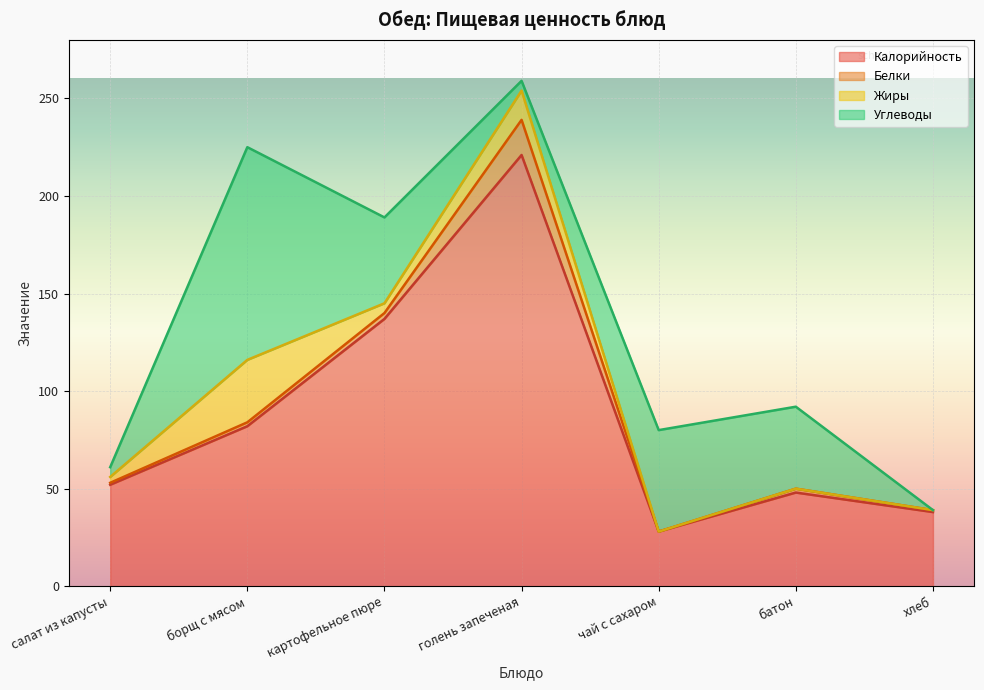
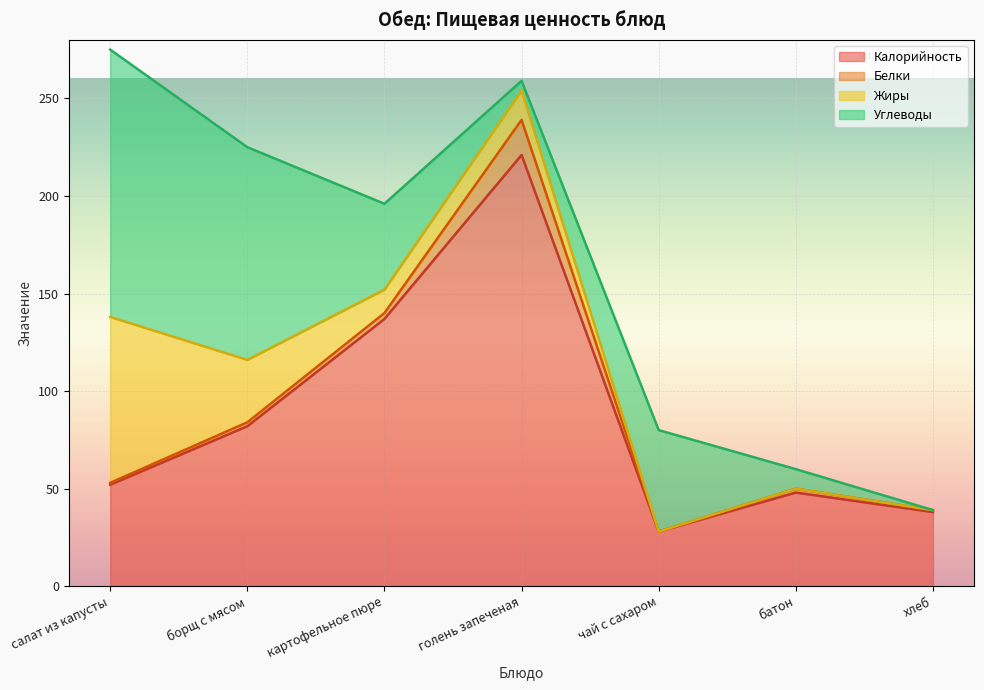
Жиры, салат из капусты: 3 -> 85
Углеводы, салат из капусты: 5 -> 137
Жиры, картофельное пюре: 5 -> 12
Углеводы, батон: 42 -> 10
